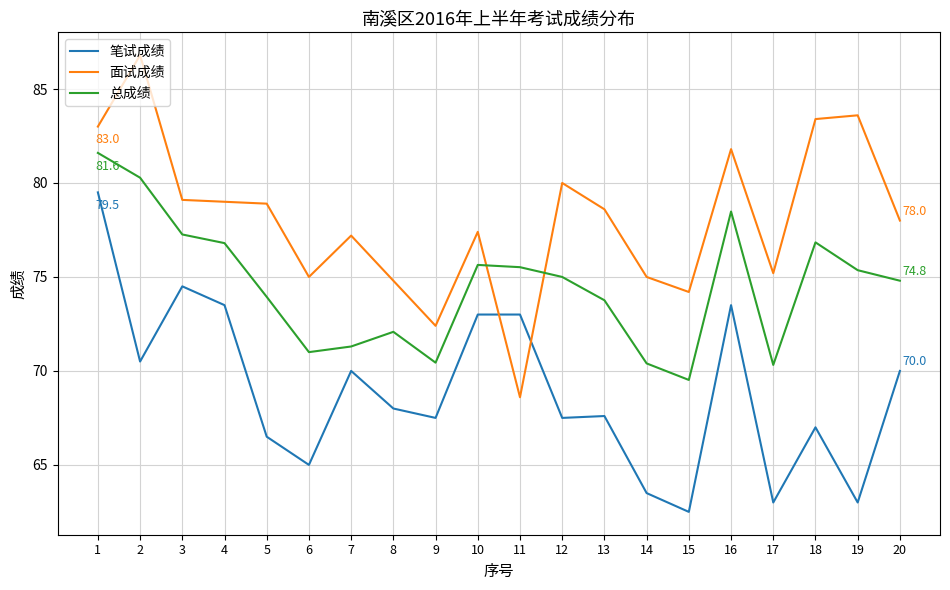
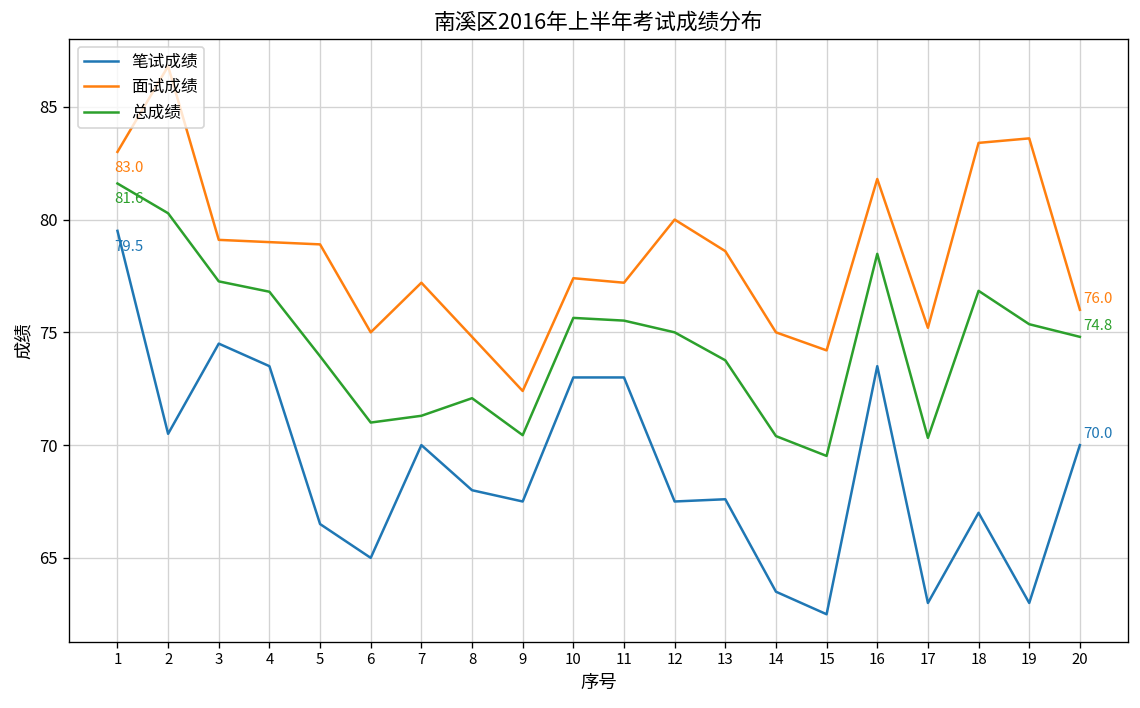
面试成绩, 11: 68.6 -> 77.2
面试成绩, 20: 78.0 -> 76.0
